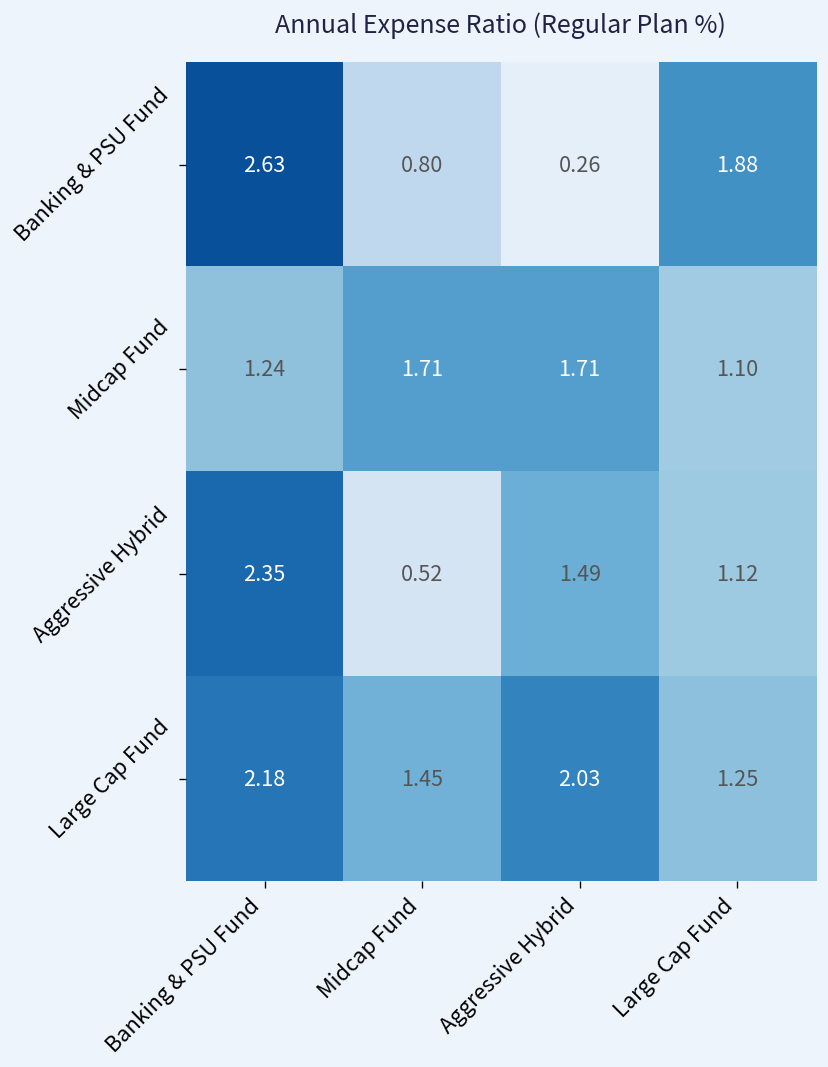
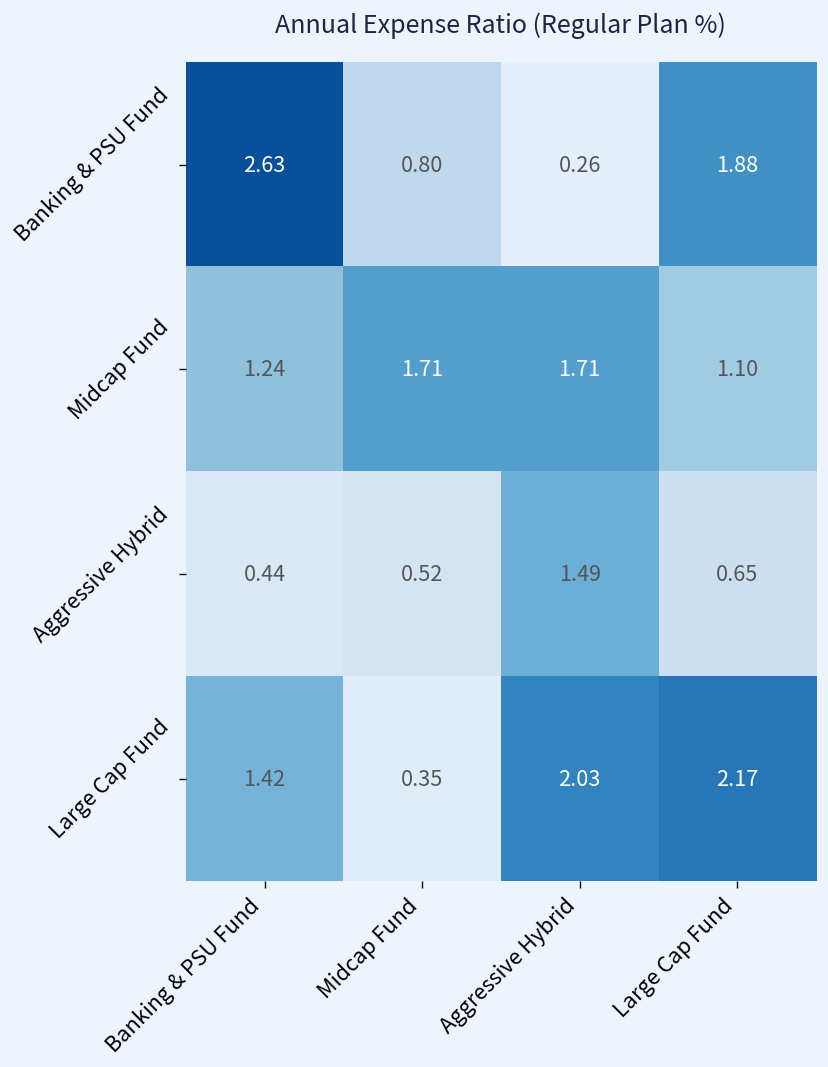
Aggressive Hybrid, Banking & PSU Fund: 2.35 -> 0.44
Aggressive Hybrid, Large Cap Fund: 1.12 -> 0.65
Large Cap Fund, Banking & PSU Fund: 2.18 -> 1.42
Large Cap Fund, Midcap Fund: 1.45 -> 0.35
Large Cap Fund, Large Cap Fund: 1.25 -> 2.17
